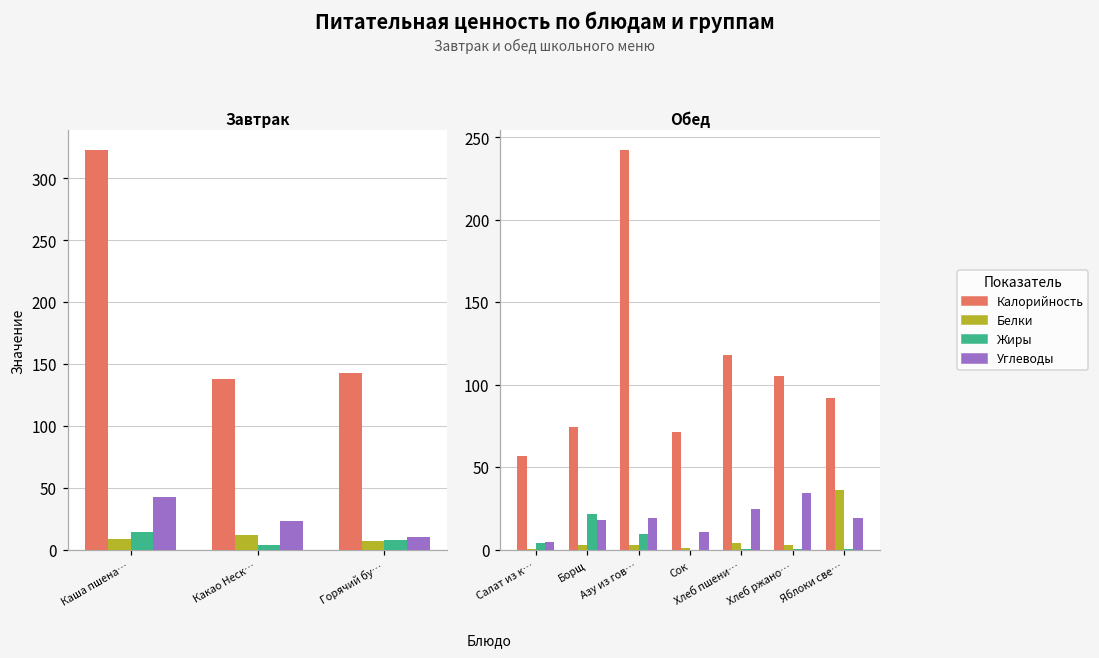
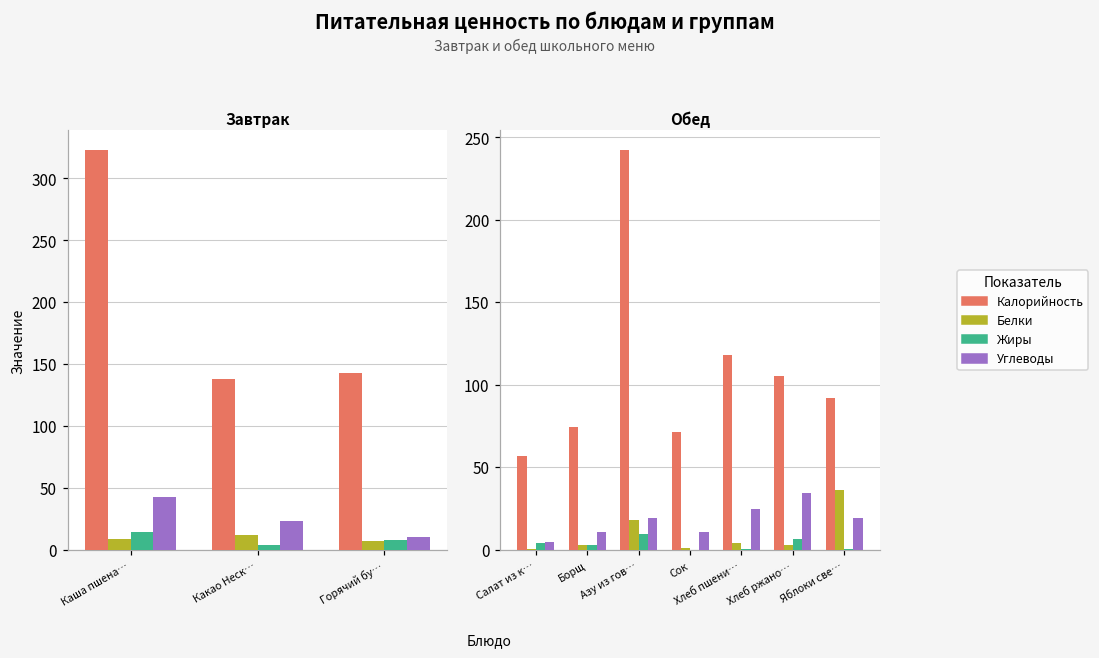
Обед, Жиры, Борщ: 21 -> 3
Обед, Углеводы, Борщ: 18 -> 11
Обед, Белки, Азу из гов…: 3 -> 18
Обед, Жиры, Хлеб ржано…: 1 -> 7
